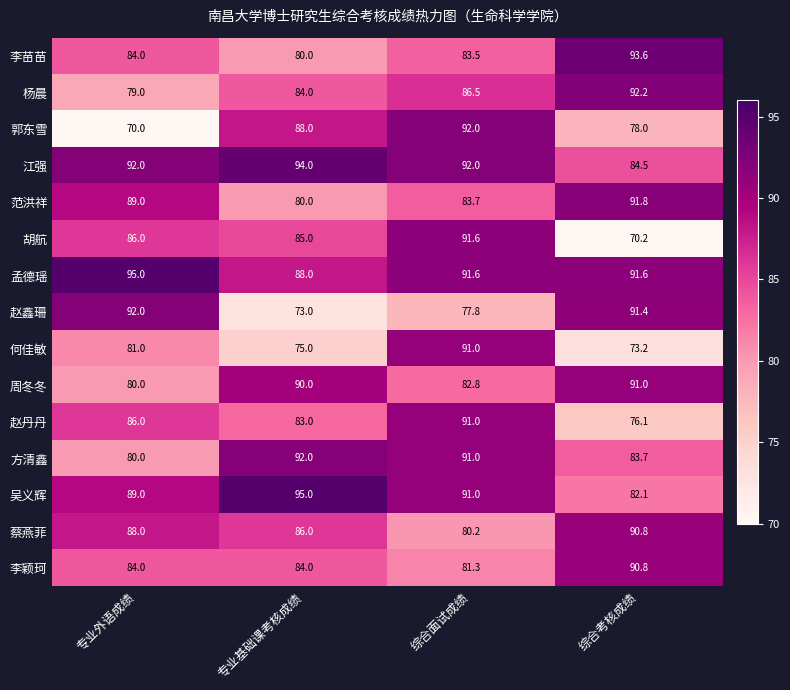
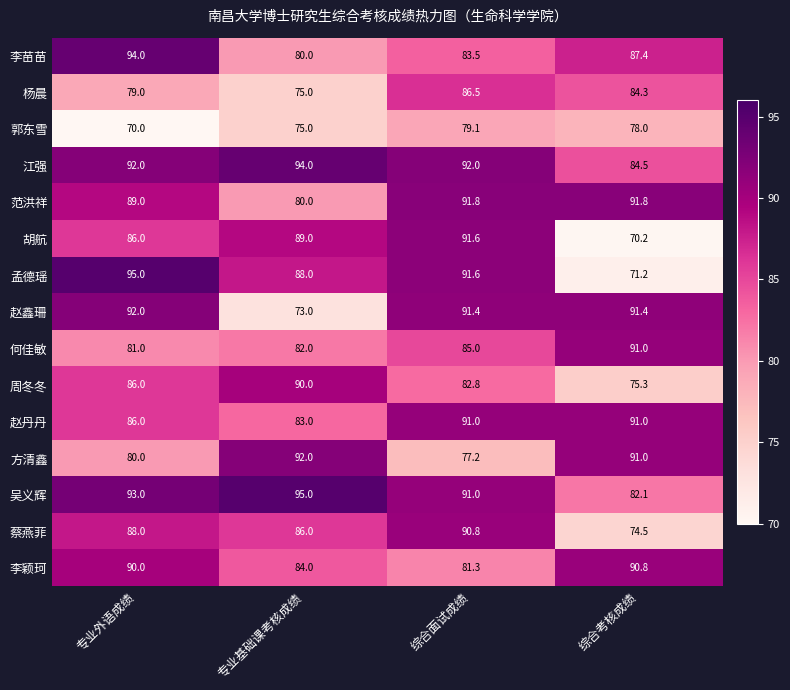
李苗苗, 专业外语成绩: 84.0 -> 94.0
李苗苗, 综合考核成绩: 93.6 -> 87.4
杨晨, 专业基础课考核成绩: 84.0 -> 75.0
杨晨, 综合考核成绩: 92.2 -> 84.3
郭东雪, 专业基础课考核成绩: 88.0 -> 75.0
郭东雪, 综合面试成绩: 92.0 -> 79.1
范洪祥, 综合面试成绩: 83.7 -> 91.8
胡航, 专业基础课考核成绩: 85.0 -> 89.0
孟德瑶, 综合考核成绩: 91.6 -> 71.2
赵鑫珊, 综合面试成绩: 77.8 -> 91.4
何佳敏, 专业基础课考核成绩: 75.0 -> 82.0
何佳敏, 综合面试成绩: 91.0 -> 85.0
何佳敏, 综合考核成绩: 73.2 -> 91.0
周冬冬, 专业外语成绩: 80.0 -> 86.0
周冬冬, 综合考核成绩: 91.0 -> 75.3
赵丹丹, 综合考核成绩: 76.1 -> 91.0
方清鑫, 综合面试成绩: 91.0 -> 77.2
方清鑫, 综合考核成绩: 83.7 -> 91.0
吴义辉, 专业外语成绩: 89.0 -> 93.0
蔡燕菲, 综合面试成绩: 80.2 -> 90.8
蔡燕菲, 综合考核成绩: 90.8 -> 74.5
李颖珂, 专业外语成绩: 84.0 -> 90.0
